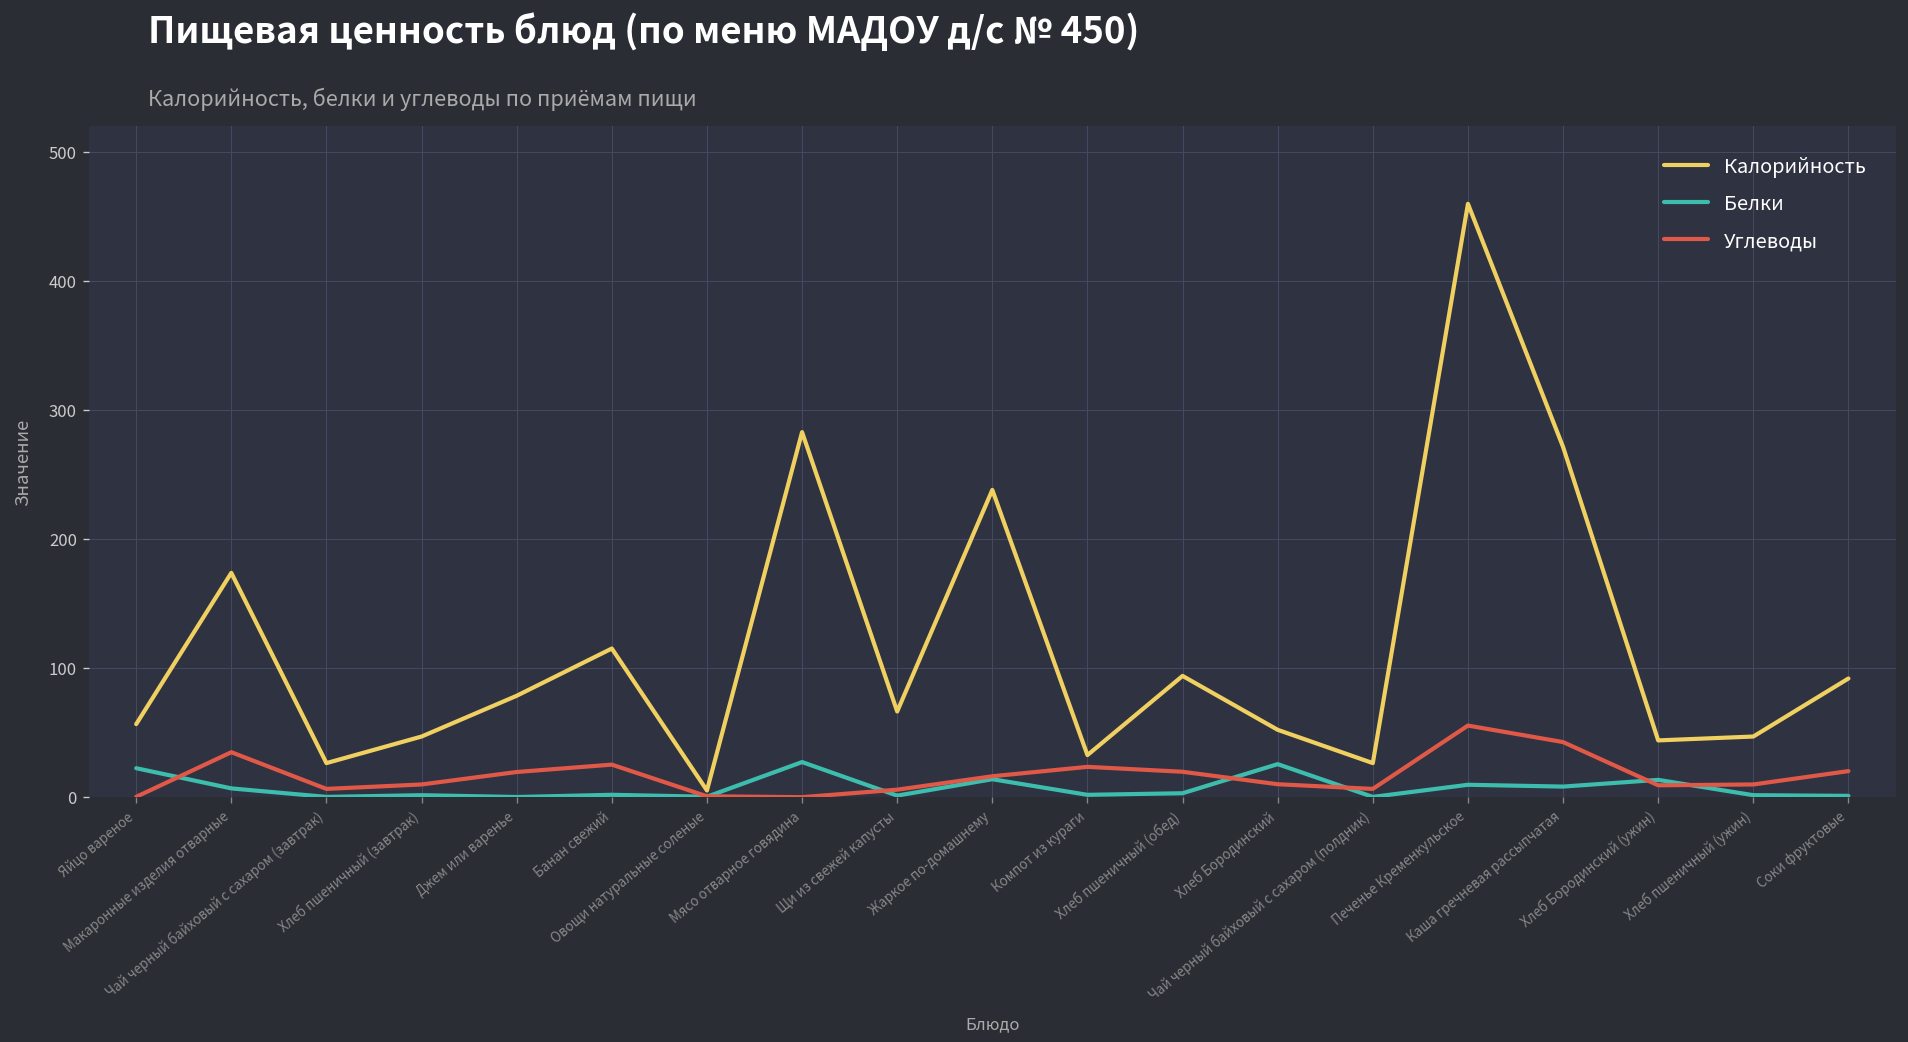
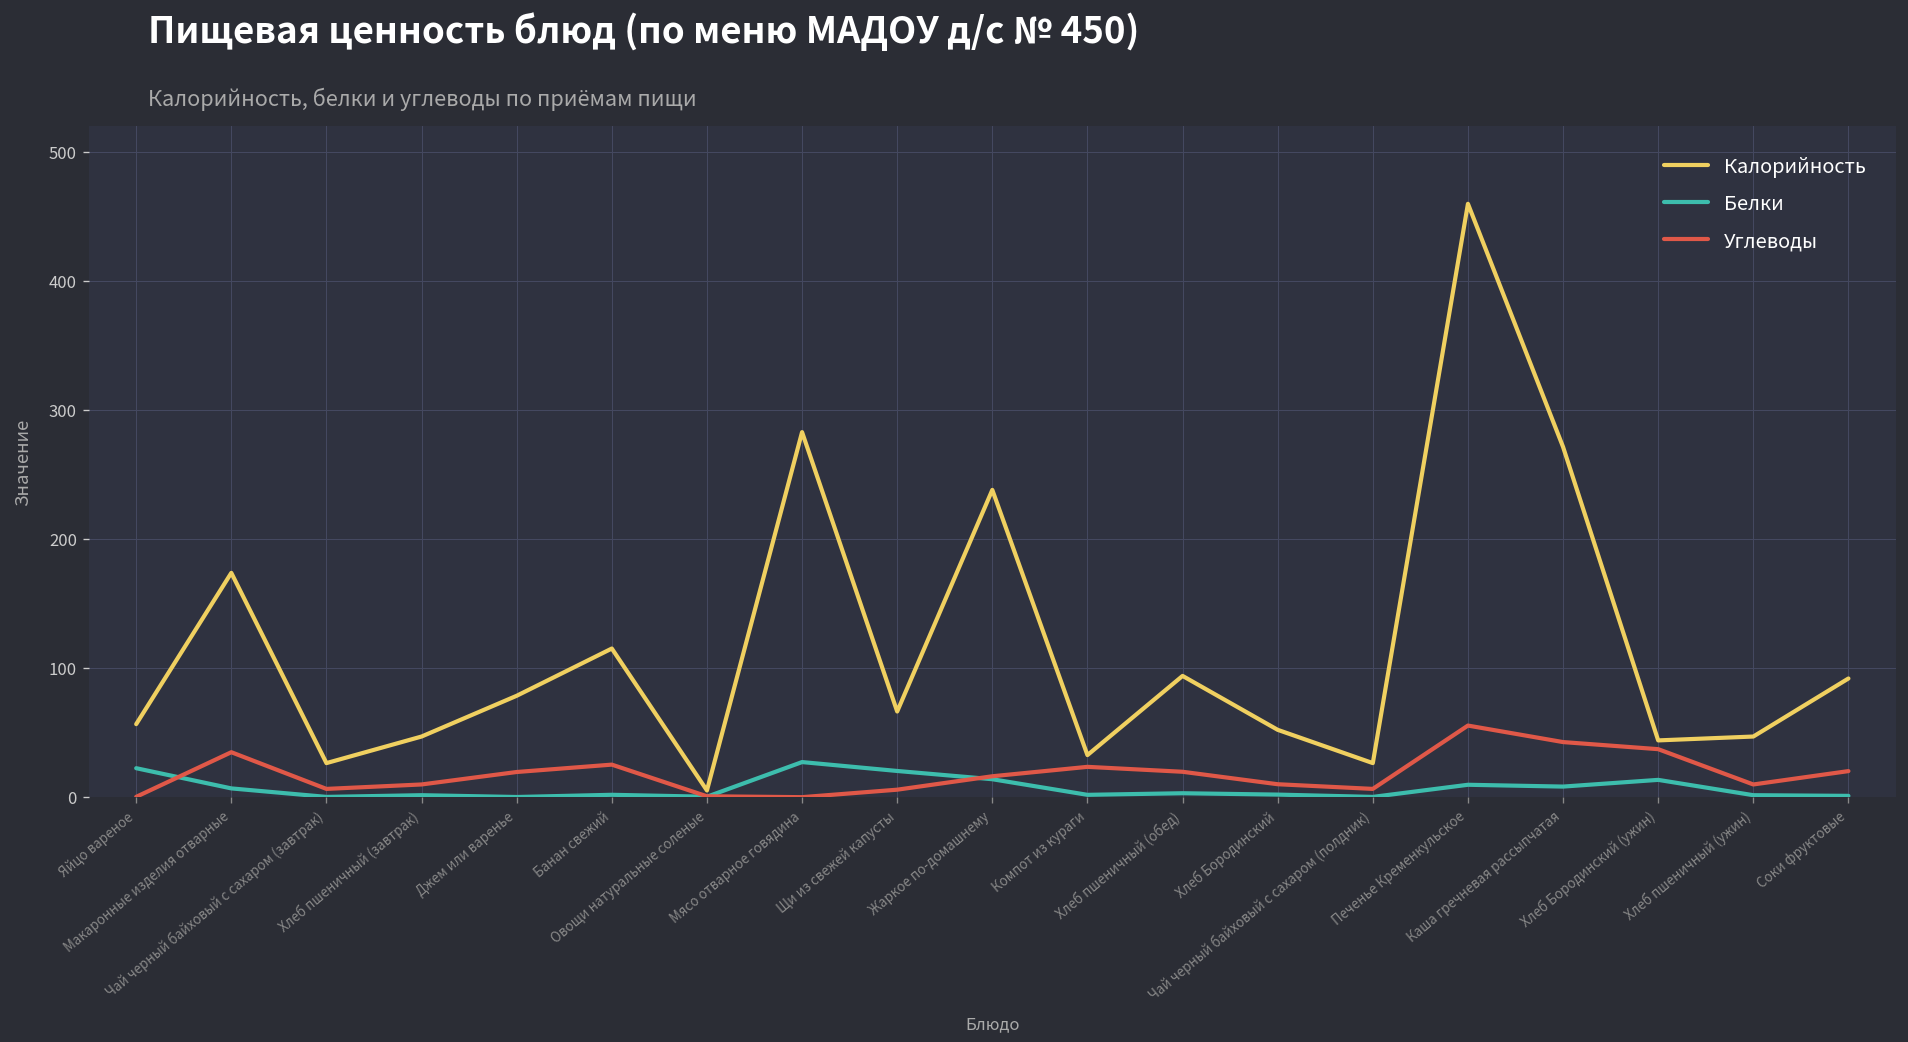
Белки, Щи из свежей капусты: 1 -> 20
Белки, Хлеб Бородинский: 26 -> 2
Углеводы, Хлеб Бородинский (ужин): 9 -> 37
